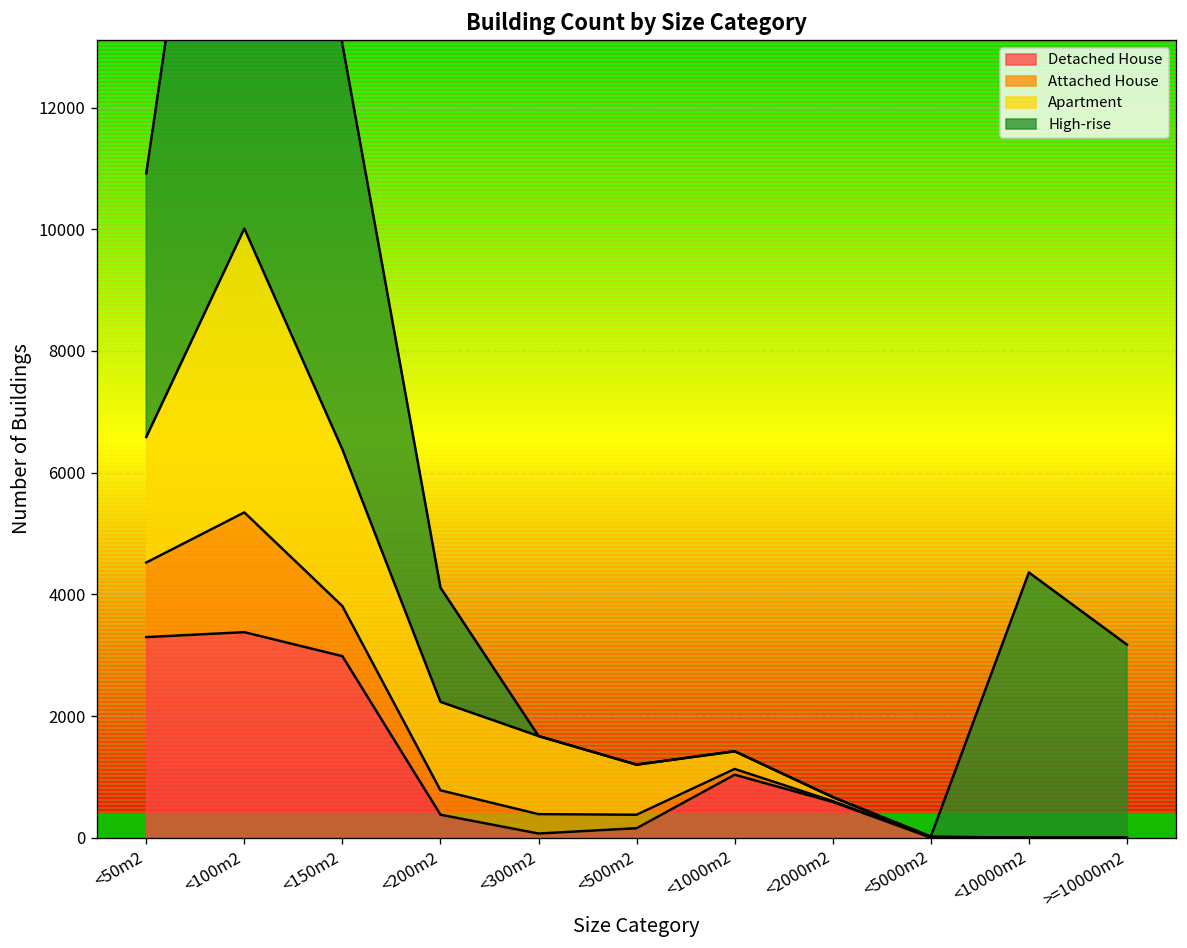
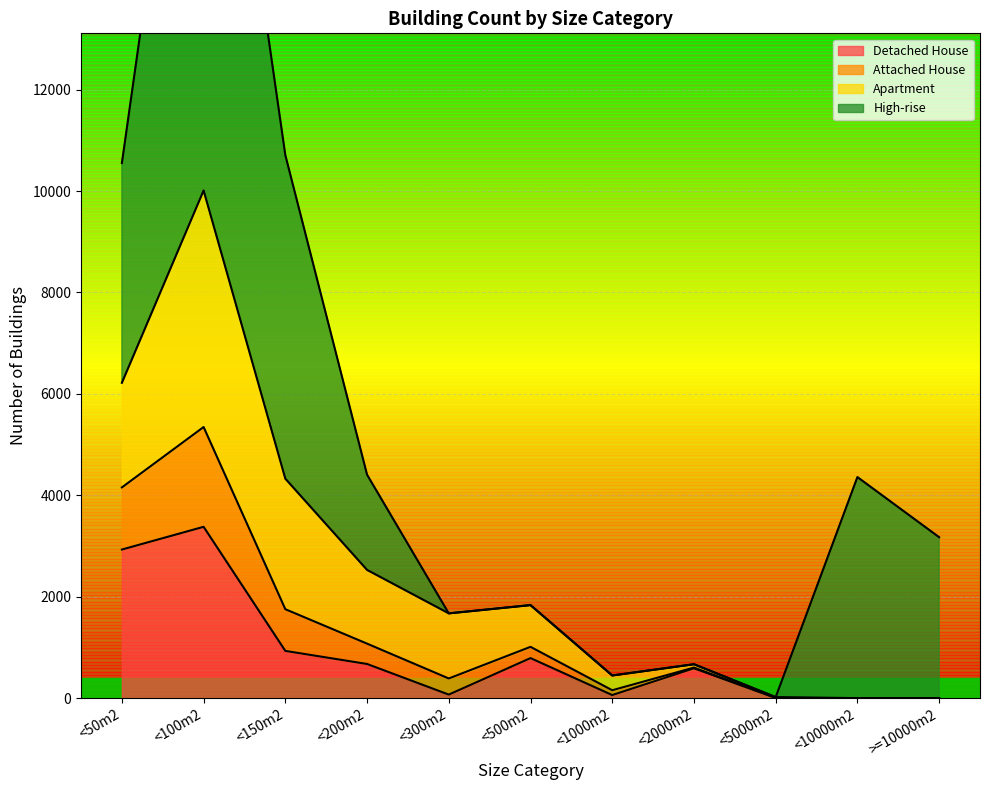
Detached House, <50m2: 3300 -> 2900
Detached House, <150m2: 3000 -> 900
High-rise, <150m2: 6700 -> 6400
Detached House, <200m2: 400 -> 700
Detached House, <500m2: 200 -> 800
Detached House, <1000m2: 1000 -> 100
